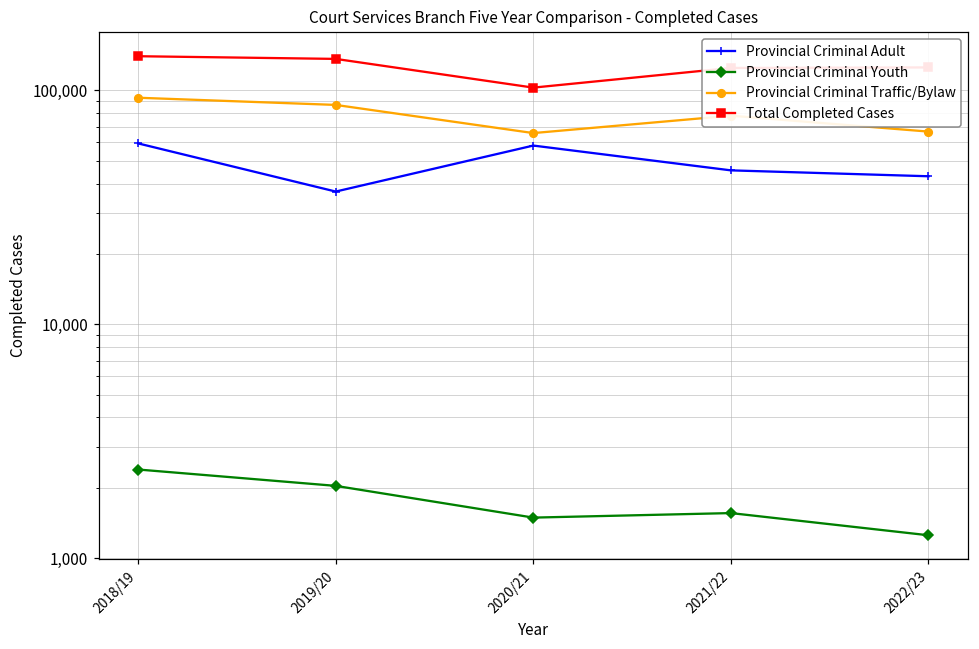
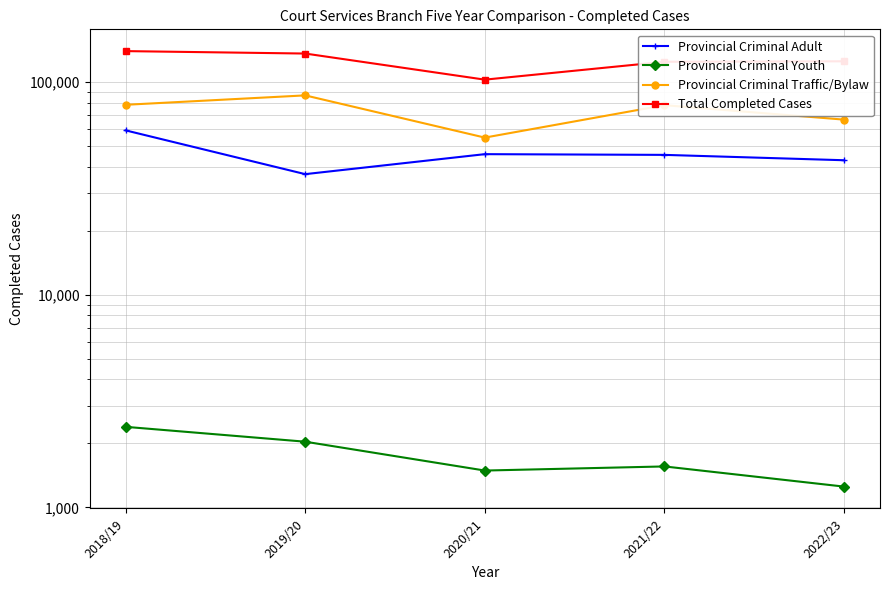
Provincial Criminal Traffic/Bylaw, 2018/19: 90,000 -> 78,000
Provincial Criminal Adult, 2020/21: 58,000 -> 46,000
Provincial Criminal Traffic/Bylaw, 2020/21: 66,000 -> 55,000
